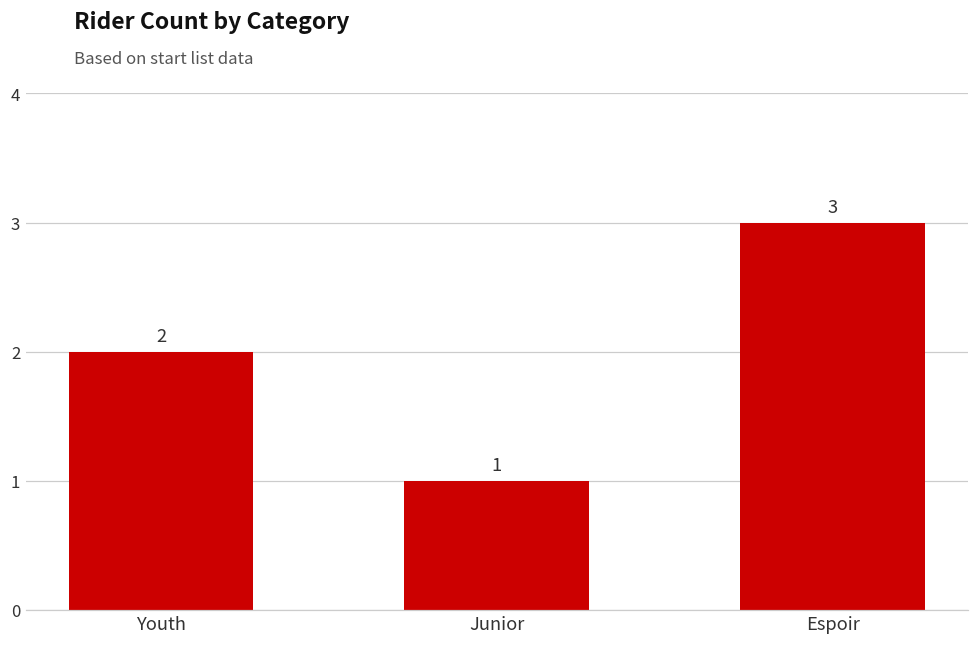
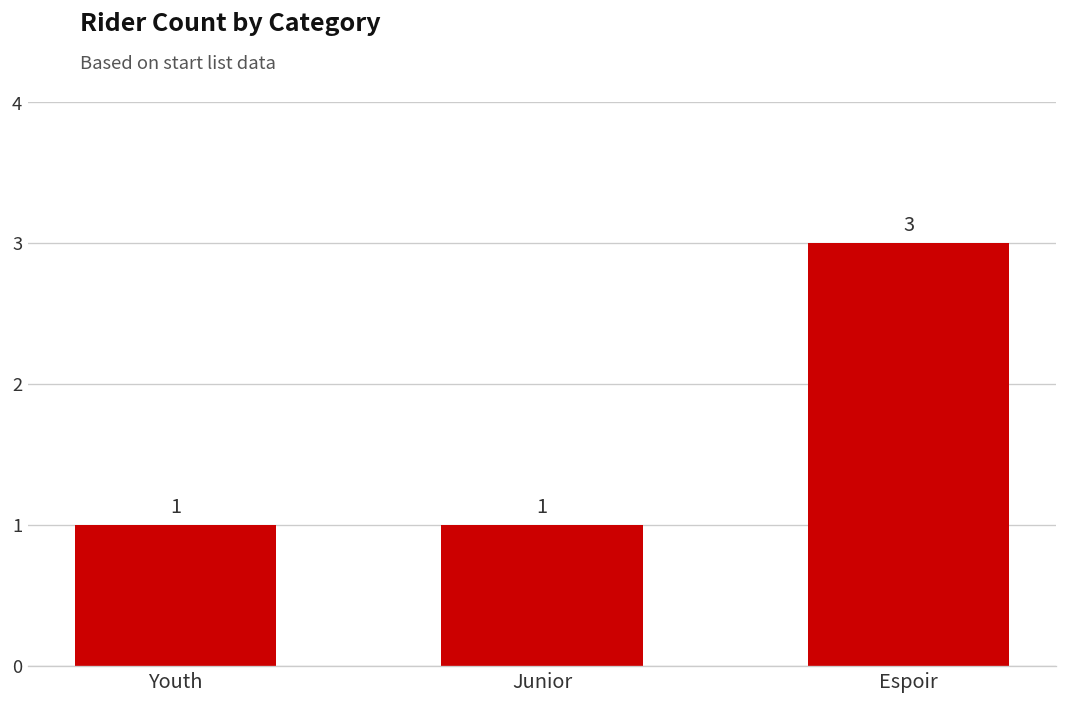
Youth: 2 -> 1
